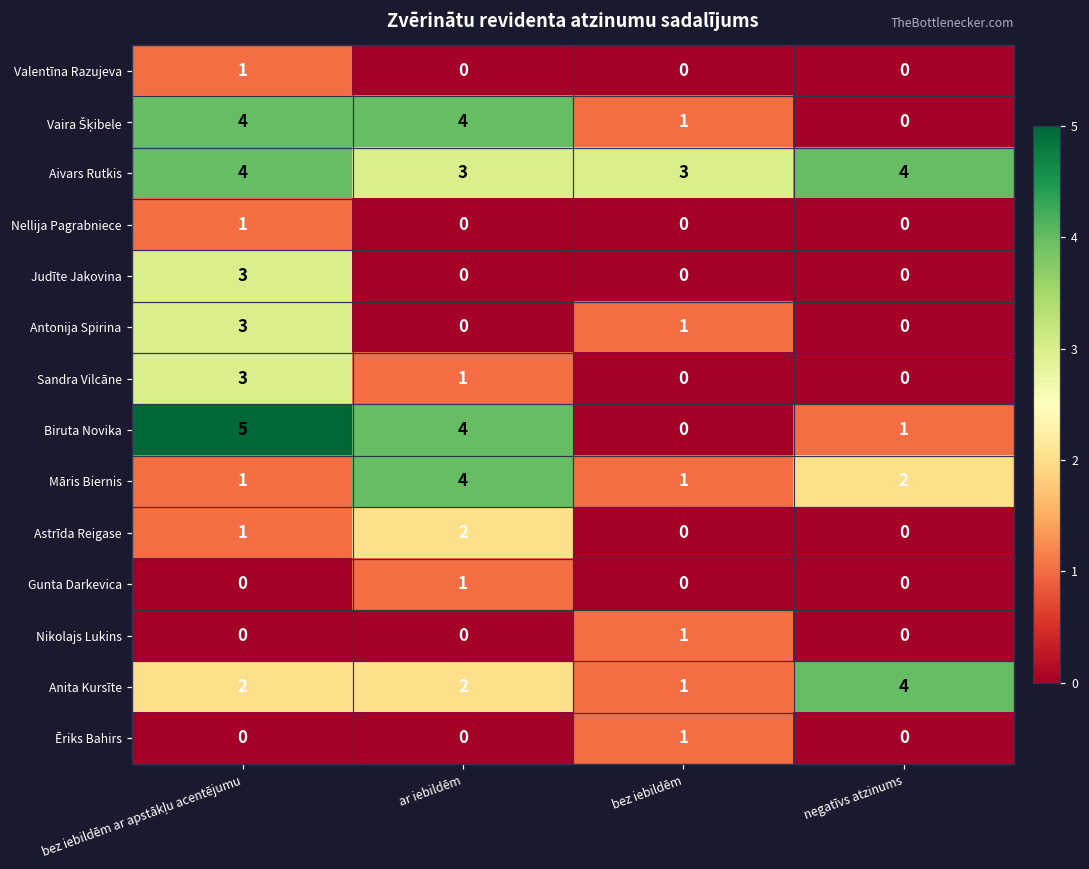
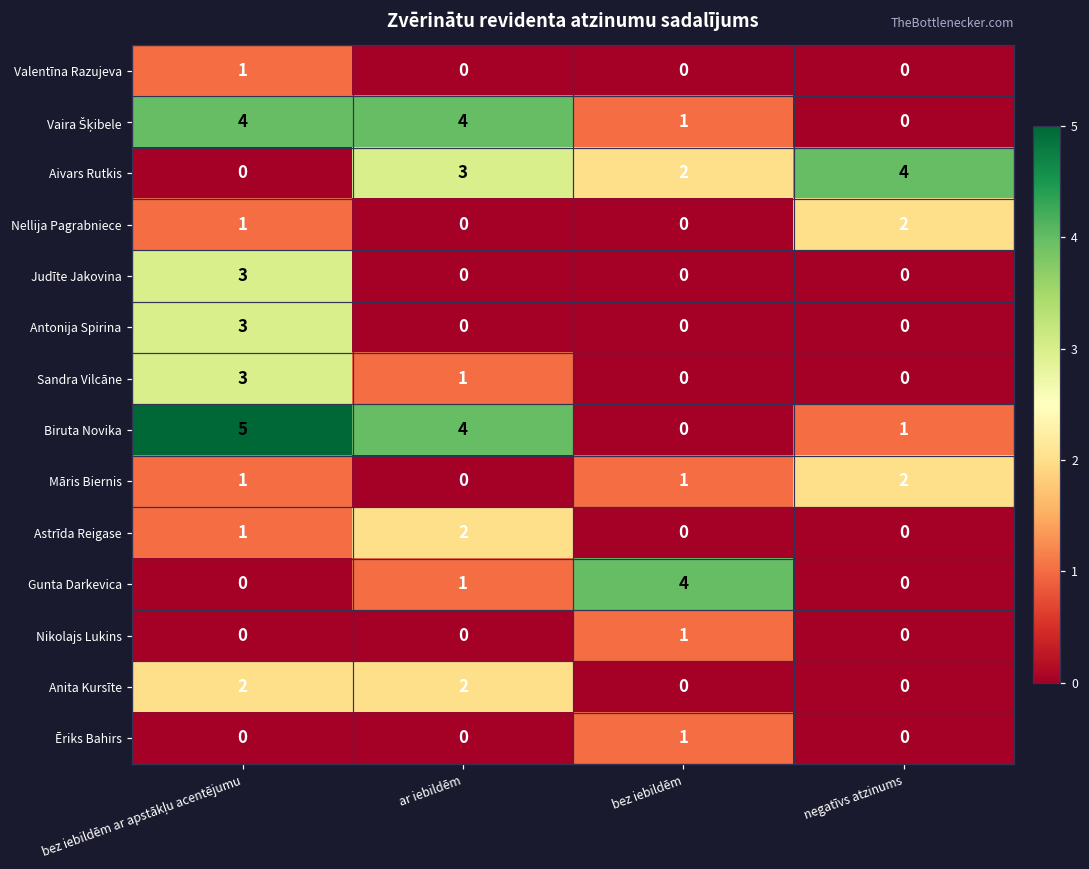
Aivars Rutkis, bez iebildēm ar apstākļu acentējumu: 4 -> 0
Aivars Rutkis, bez iebildēm: 3 -> 2
Nellija Pagrabniece, negatīvs atzinums: 0 -> 2
Antonija Spirina, bez iebildēm: 1 -> 0
Māris Biernis, ar iebildēm: 4 -> 0
Gunta Darkevica, bez iebildēm: 0 -> 4
Anita Kursīte, bez iebildēm: 1 -> 0
Anita Kursīte, negatīvs atzinums: 4 -> 0
